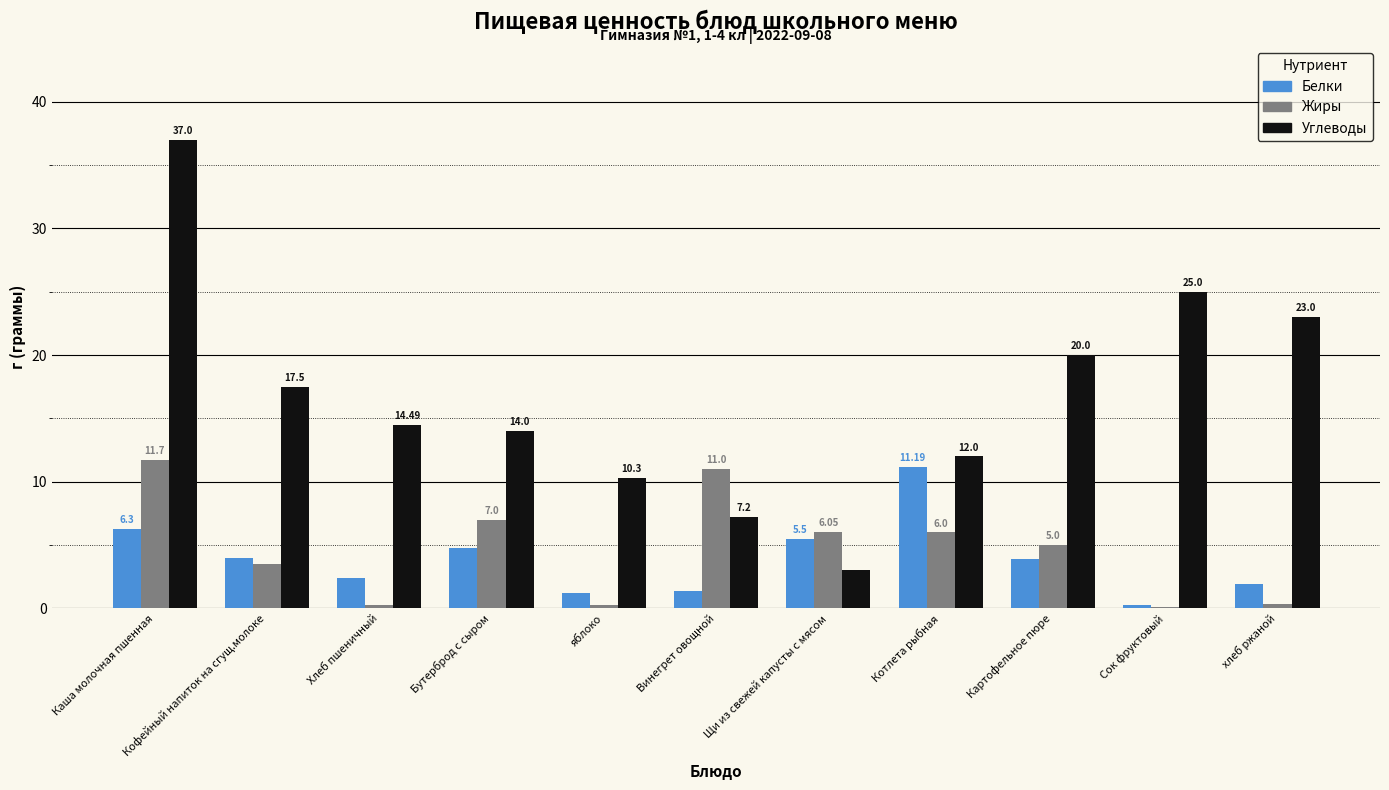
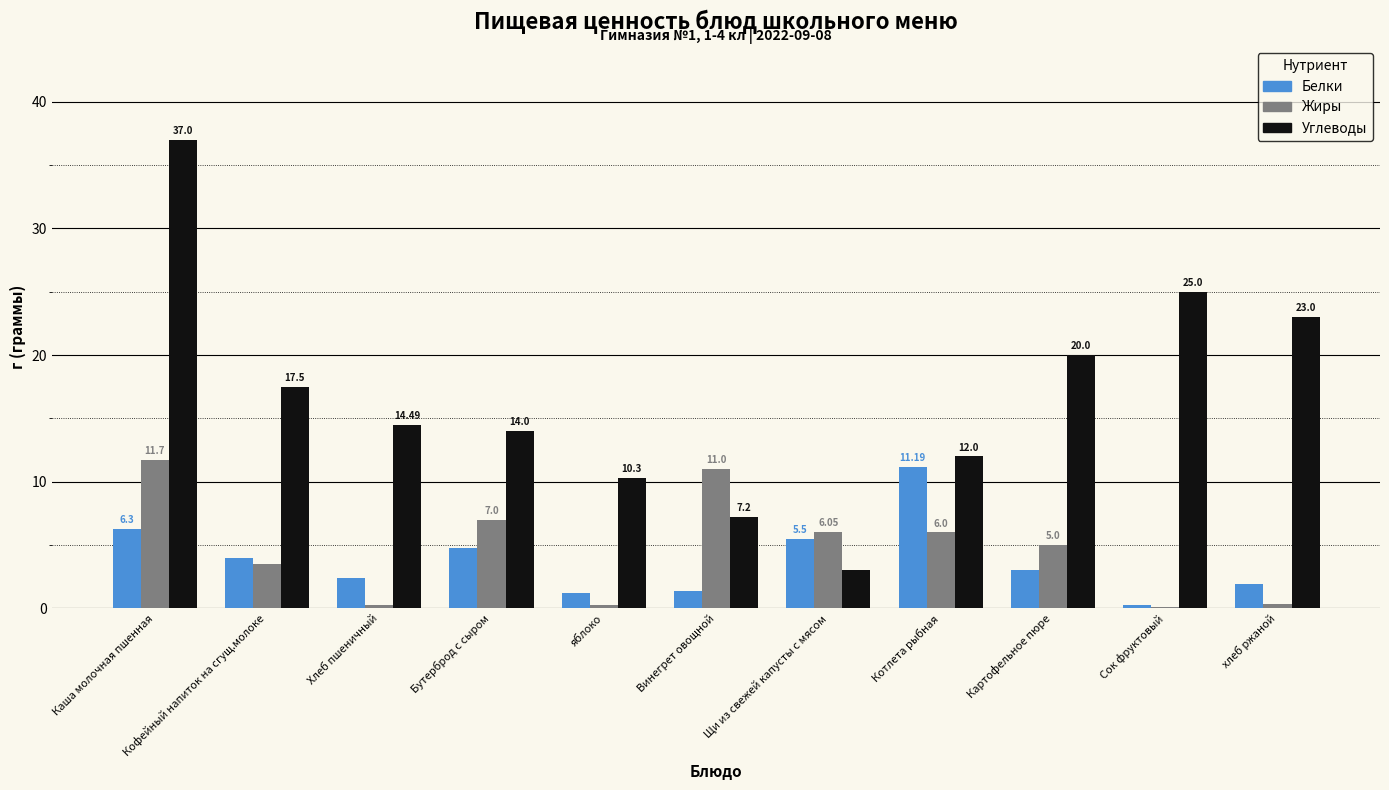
Белки, Картофельное пюре: 3.9 -> 3.0
